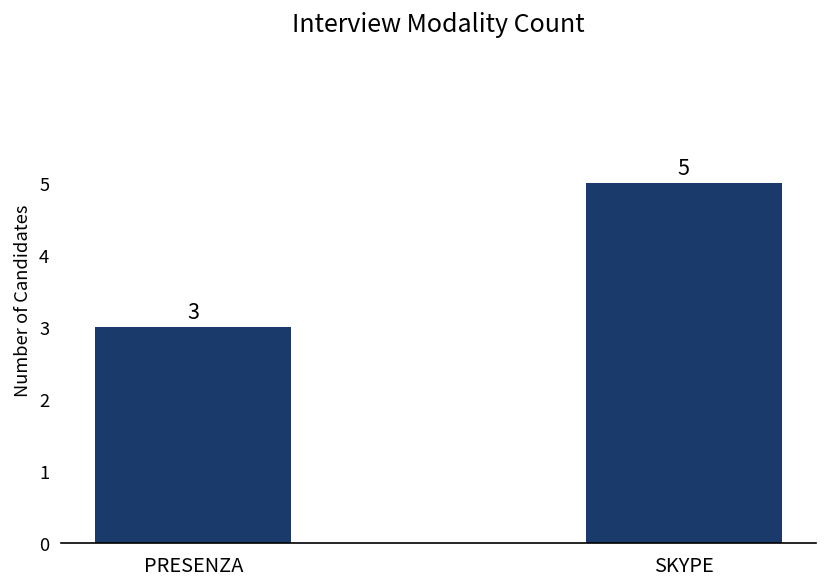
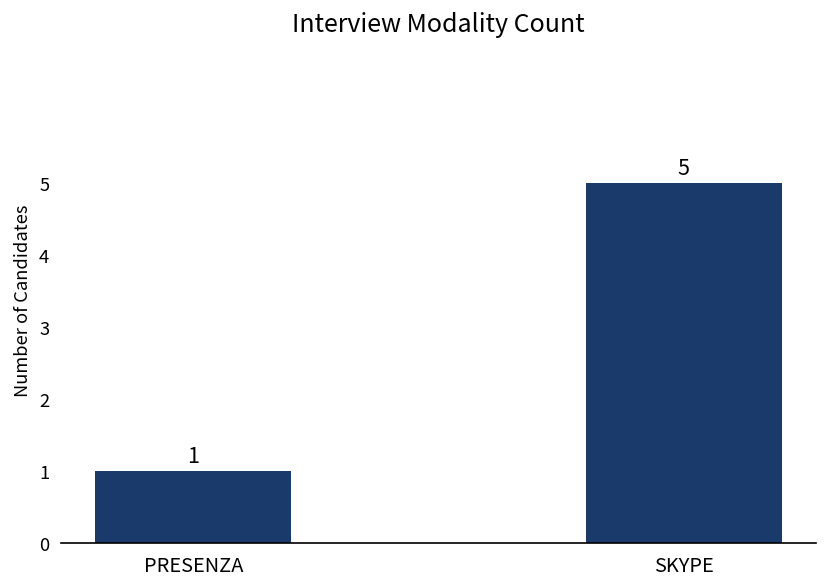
PRESENZA: 3 -> 1
